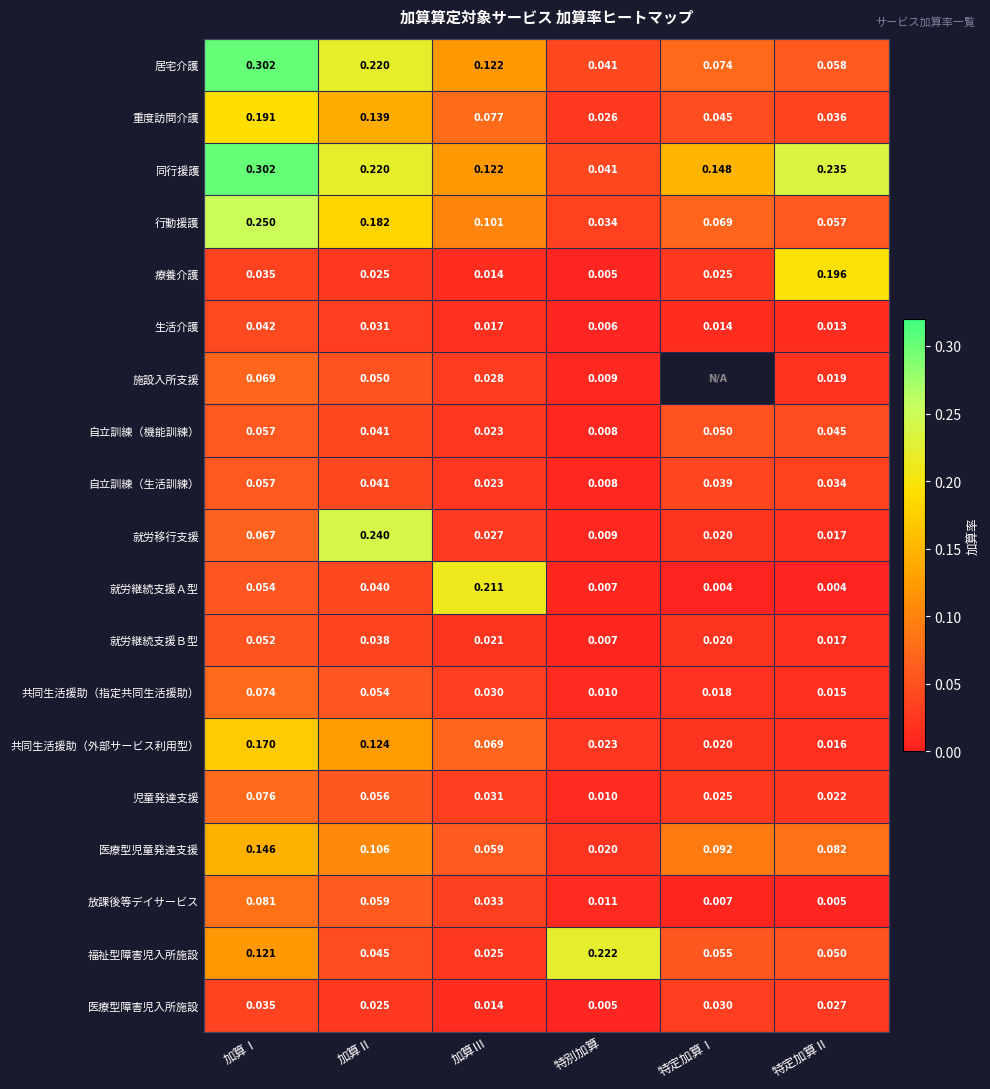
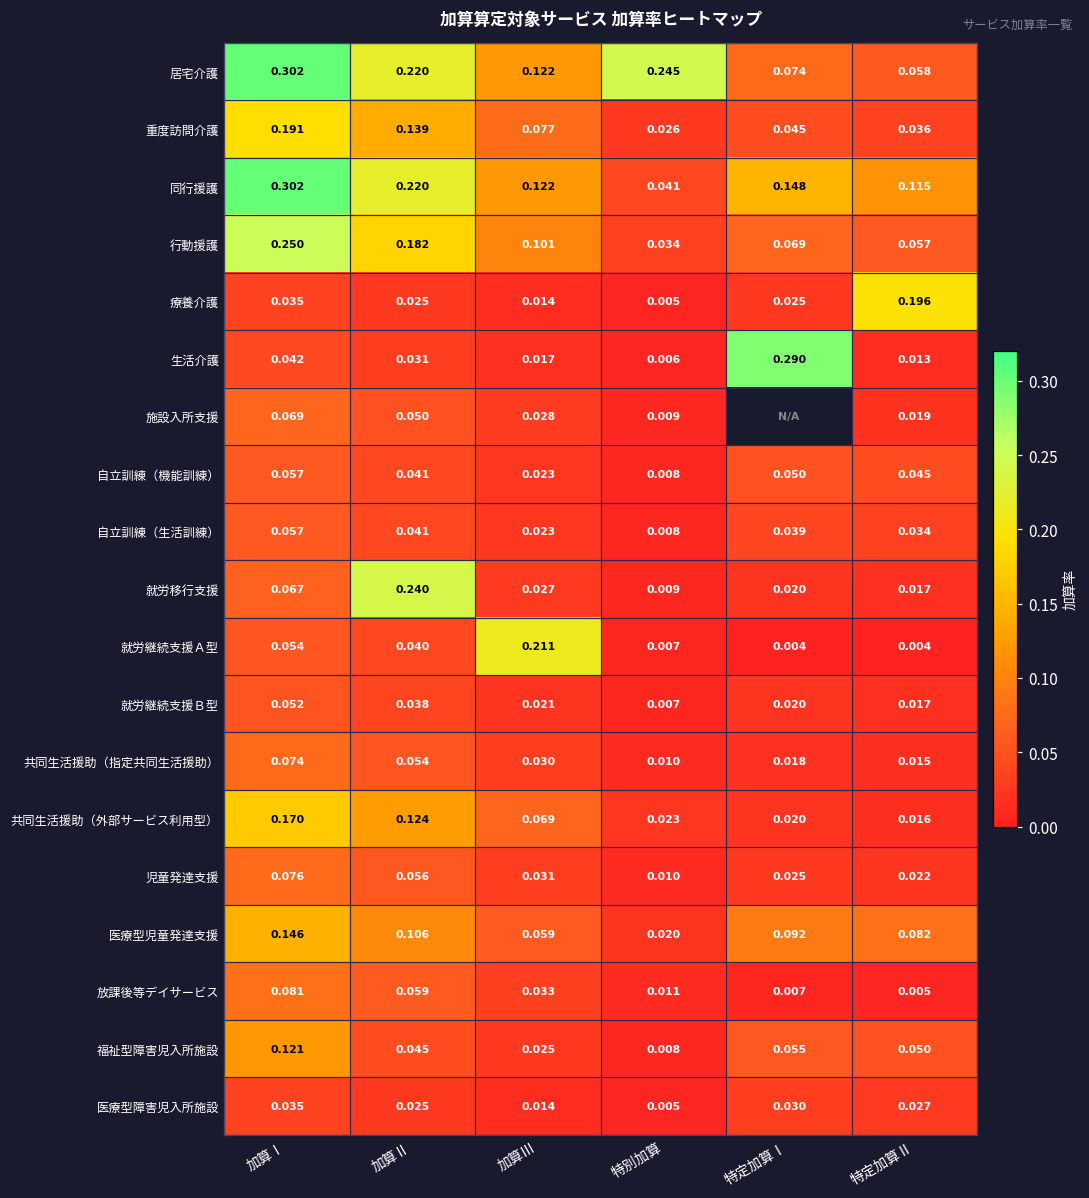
居宅介護, 特別加算: 0.041 -> 0.245
同行援護, 特定加算Ⅱ: 0.235 -> 0.115
生活介護, 特定加算Ⅰ: 0.014 -> 0.290
福祉型障害児入所施設, 特別加算: 0.222 -> 0.008
